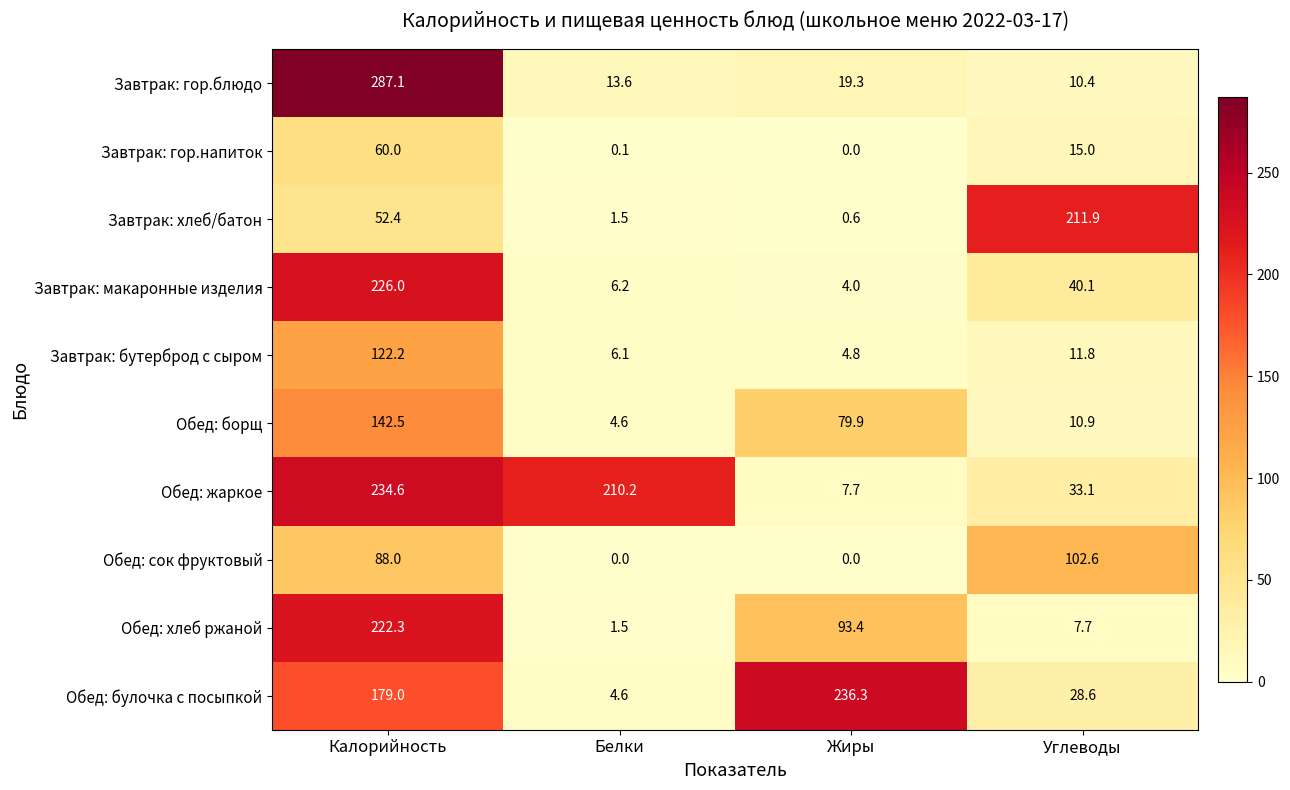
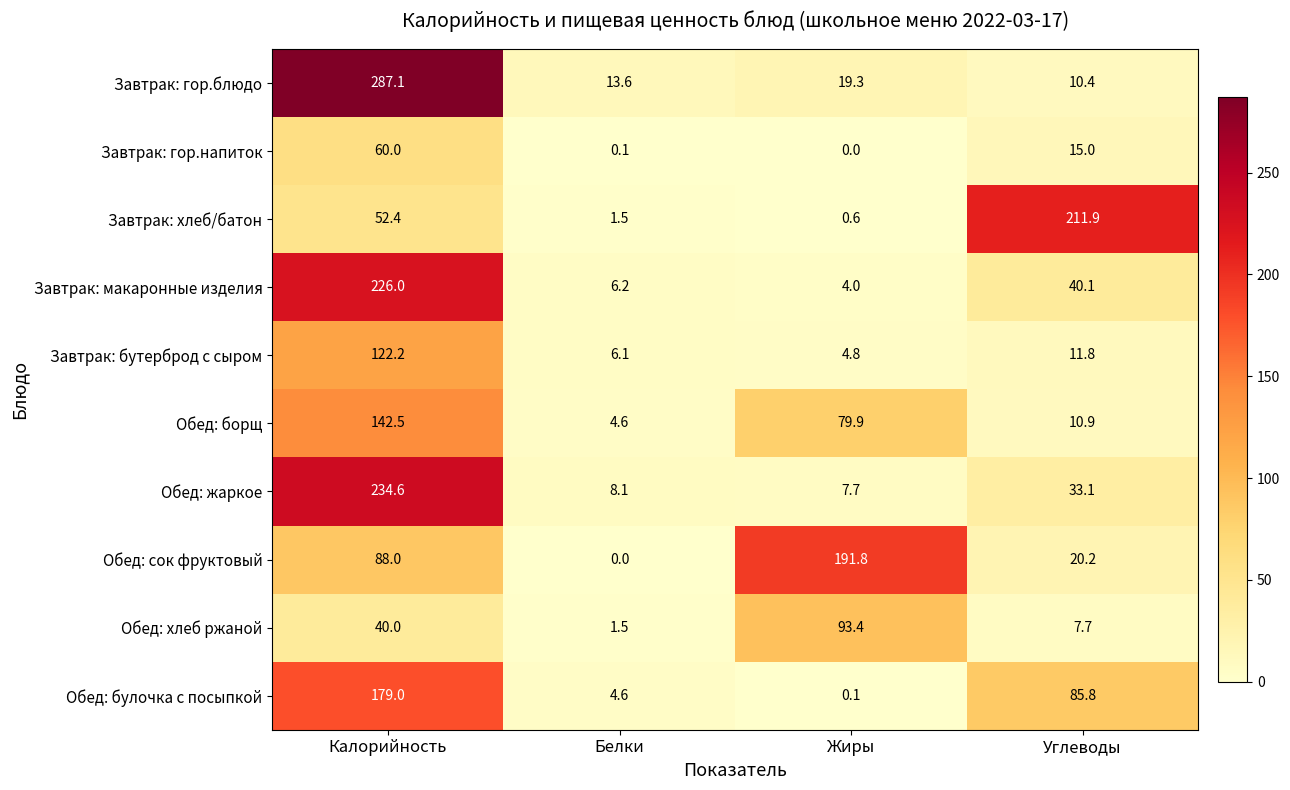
Обед: жаркое, Белки: 210.2 -> 8.1
Обед: сок фруктовый, Жиры: 0.0 -> 191.8
Обед: сок фруктовый, Углеводы: 102.6 -> 20.2
Обед: хлеб ржаной, Калорийность: 222.3 -> 40.0
Обед: булочка с посыпкой, Жиры: 236.3 -> 0.1
Обед: булочка с посыпкой, Углеводы: 28.6 -> 85.8
